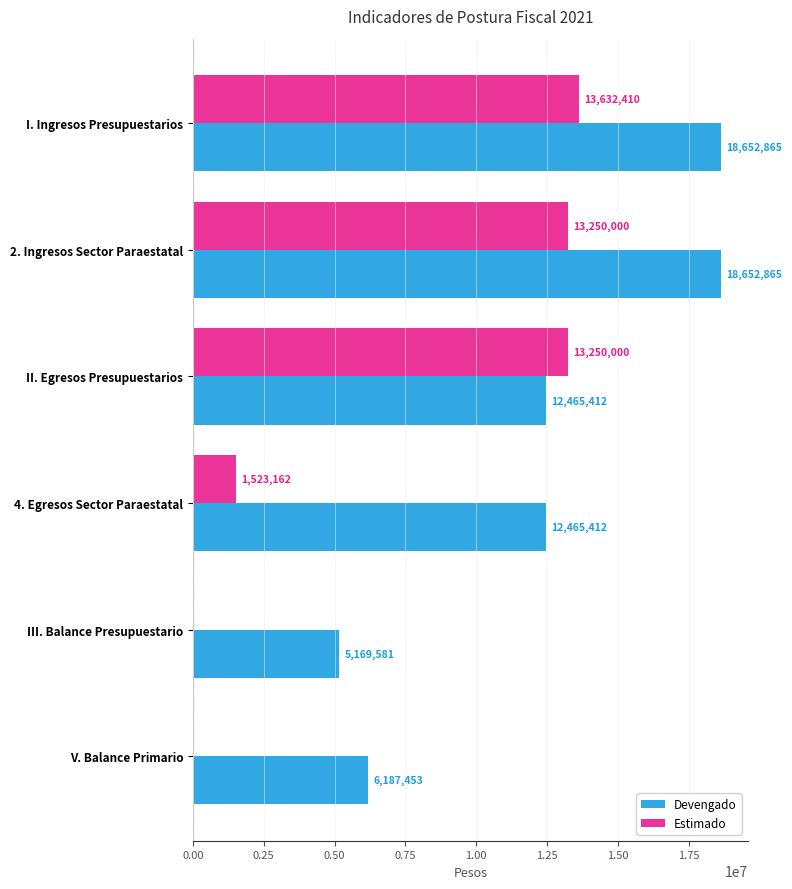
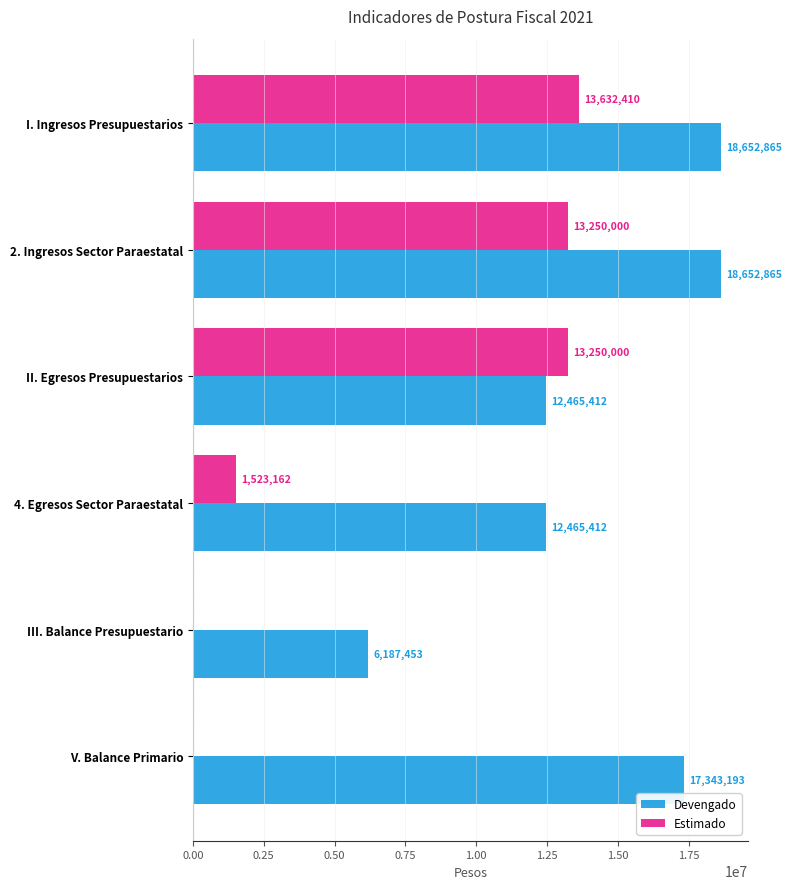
Devengado, III. Balance Presupuestario: 5,169,581 -> 6,187,453
Devengado, V. Balance Primario: 6,187,453 -> 17,343,193
